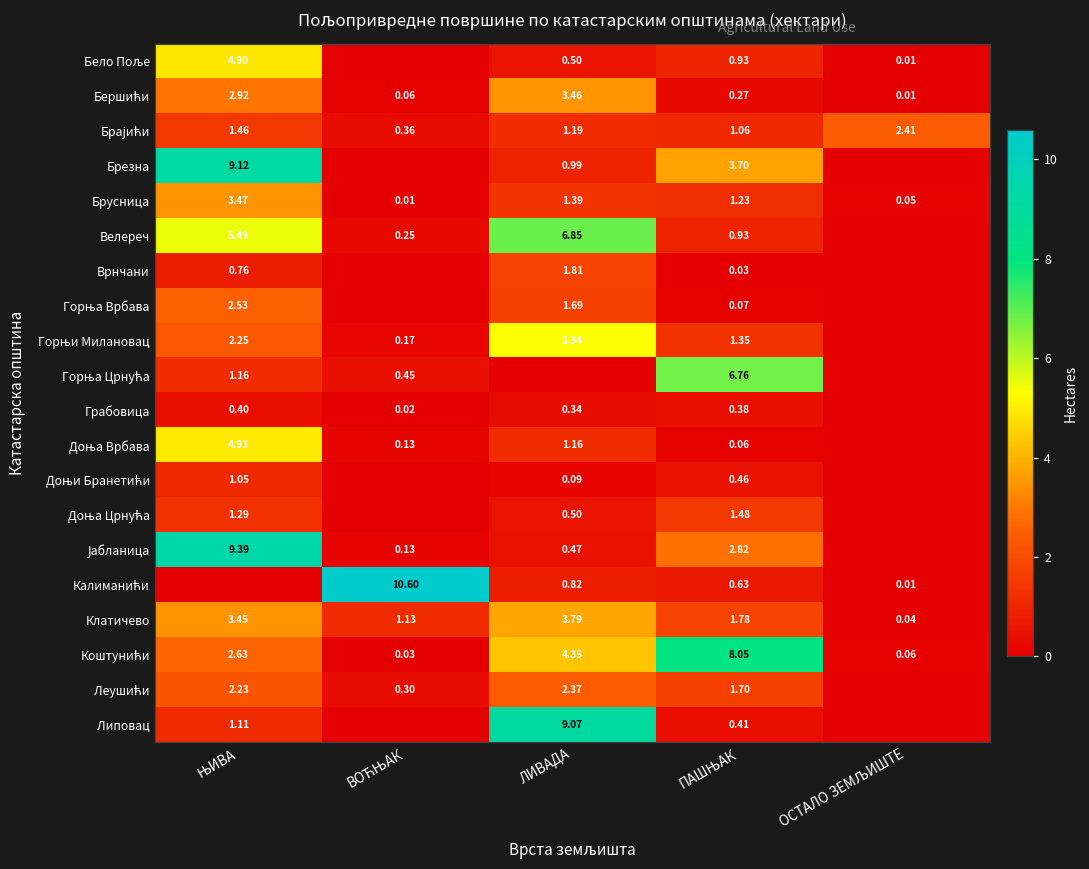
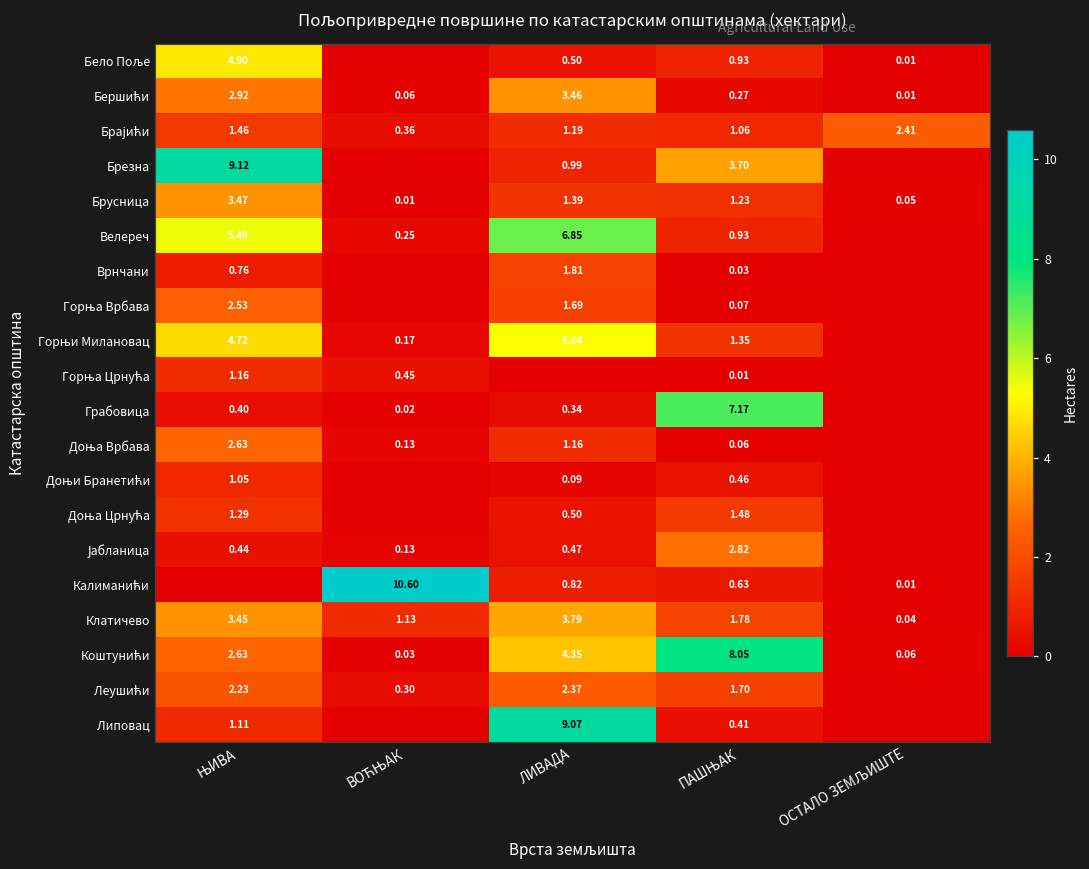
Горњи Милановац, ЊИВА: 2.25 -> 4.72
Горња Црнућа, ПАШЊАК: 6.76 -> 0.01
Грабовица, ПАШЊАК: 0.38 -> 7.17
Доња Врбава, ЊИВА: 4.93 -> 2.63
Јабланица, ЊИВА: 9.39 -> 0.44
